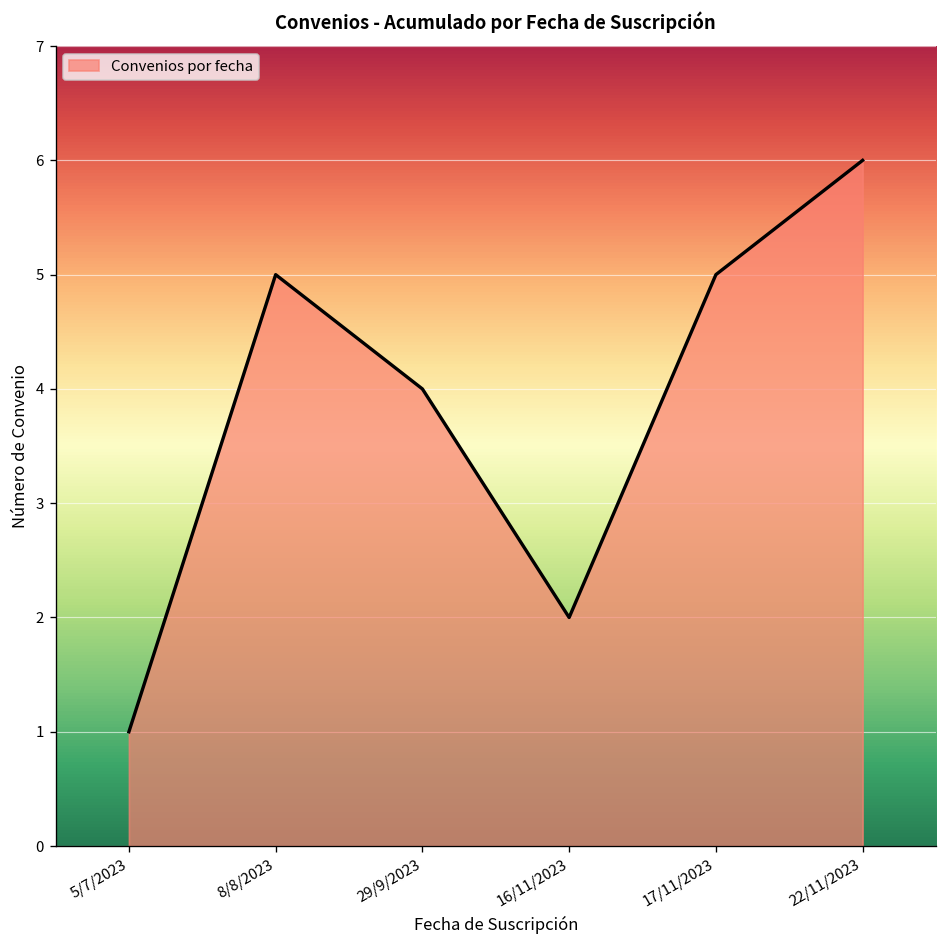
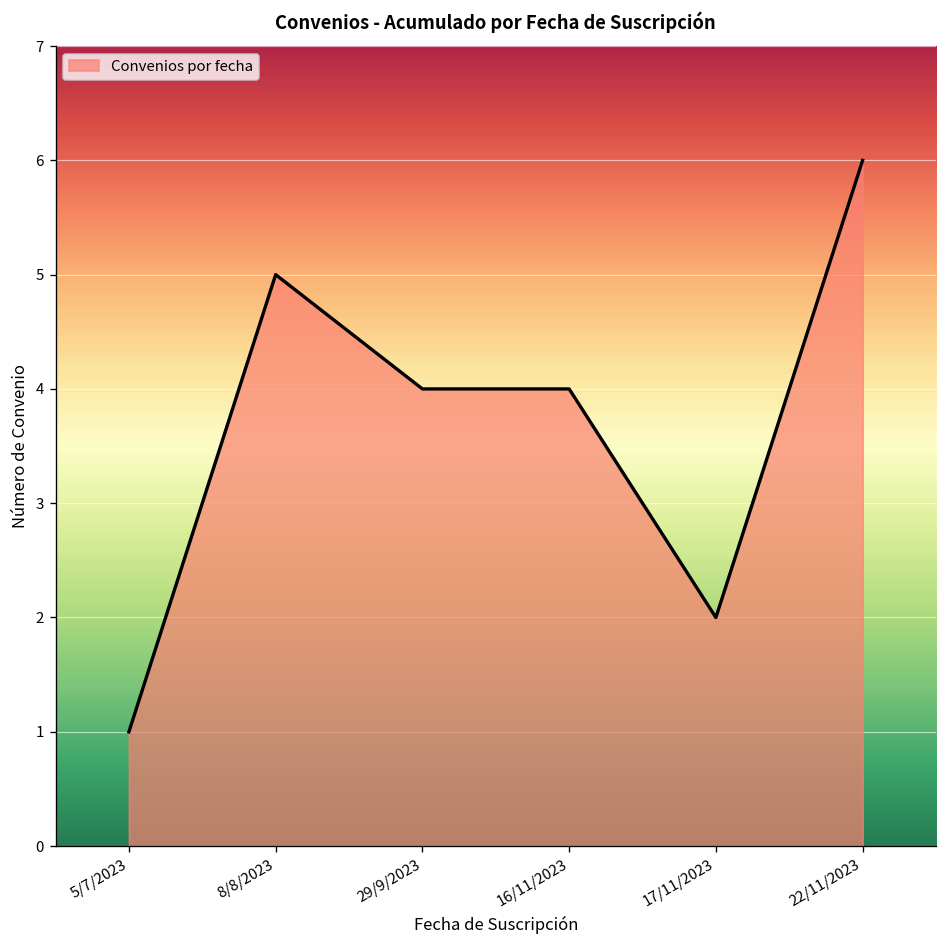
16/11/2023: 2 -> 4
17/11/2023: 5 -> 2
